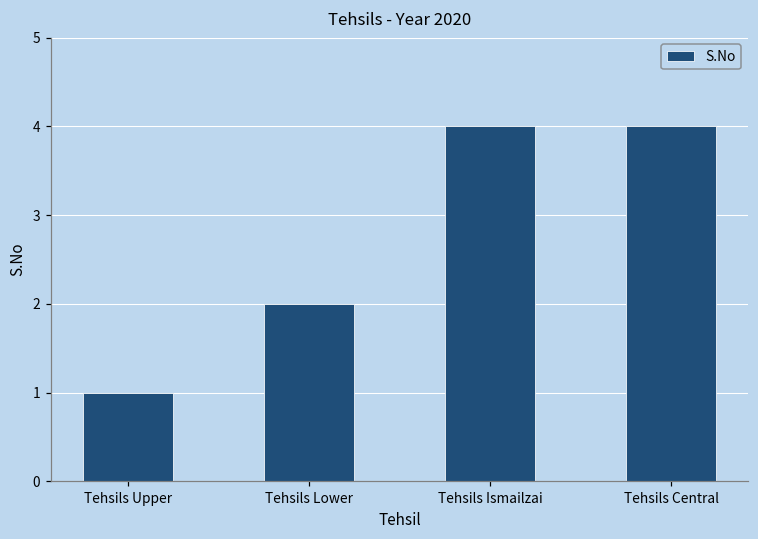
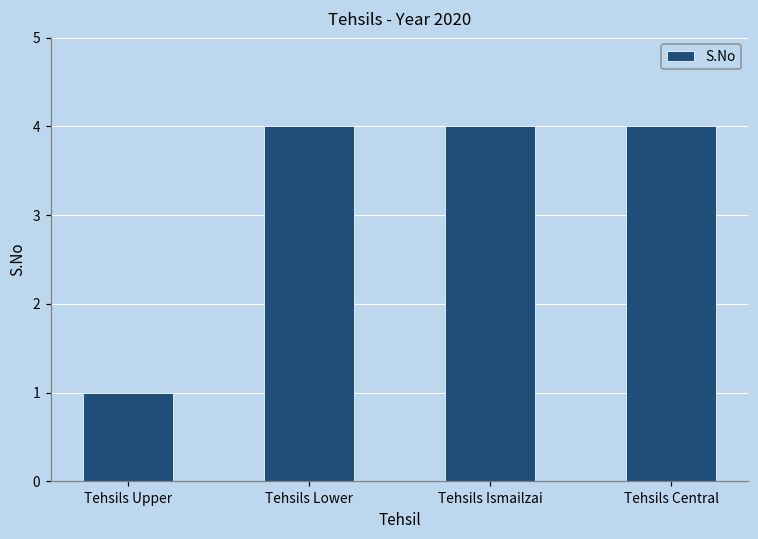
Tehsils Lower: 2 -> 4
